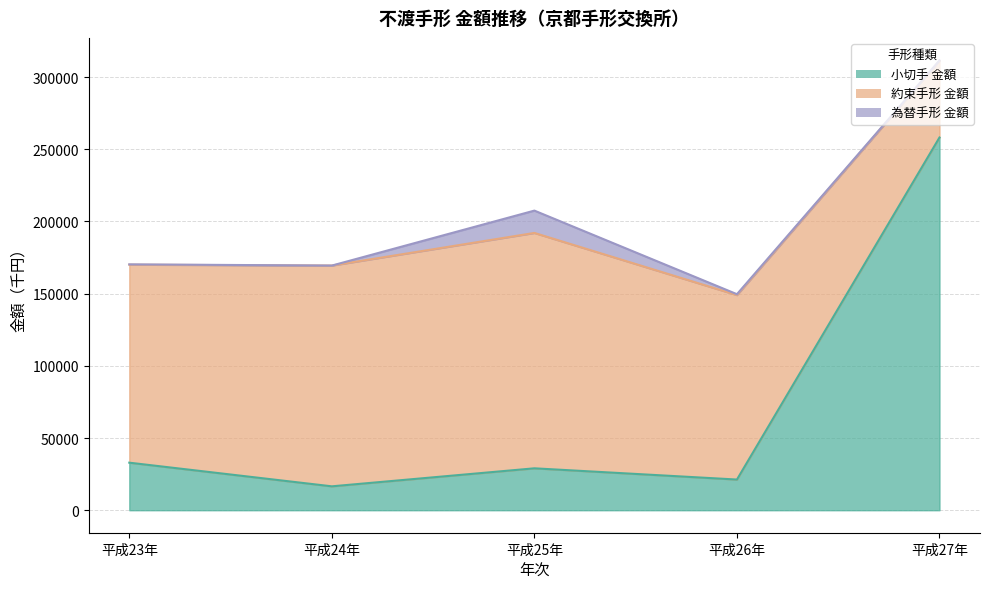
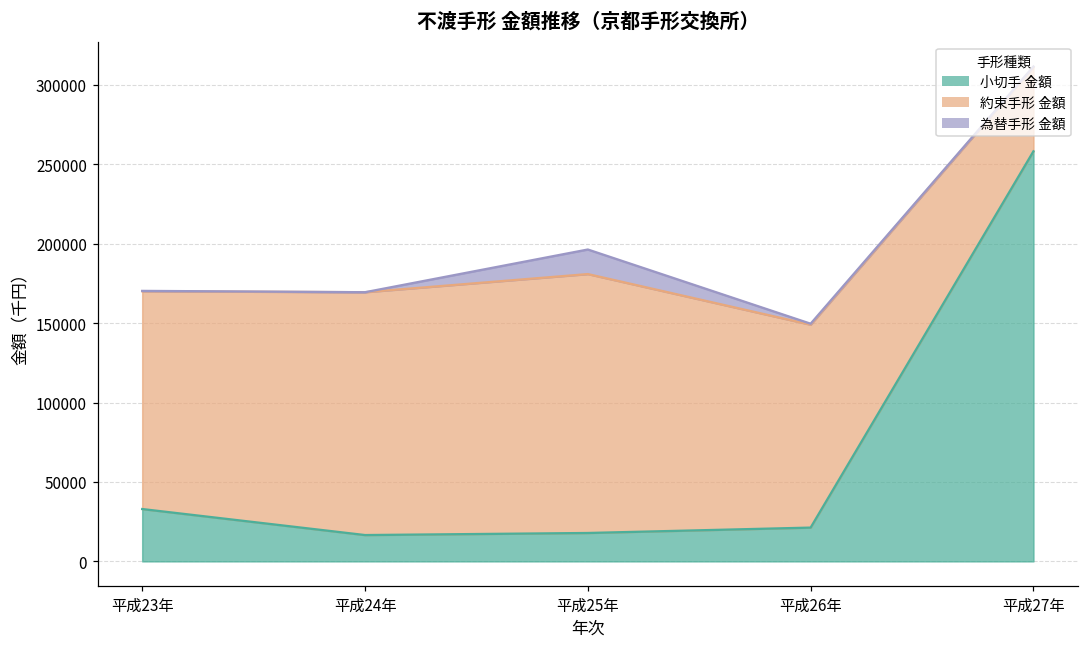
小切手 金額, 平成25年: 29000 -> 18000
